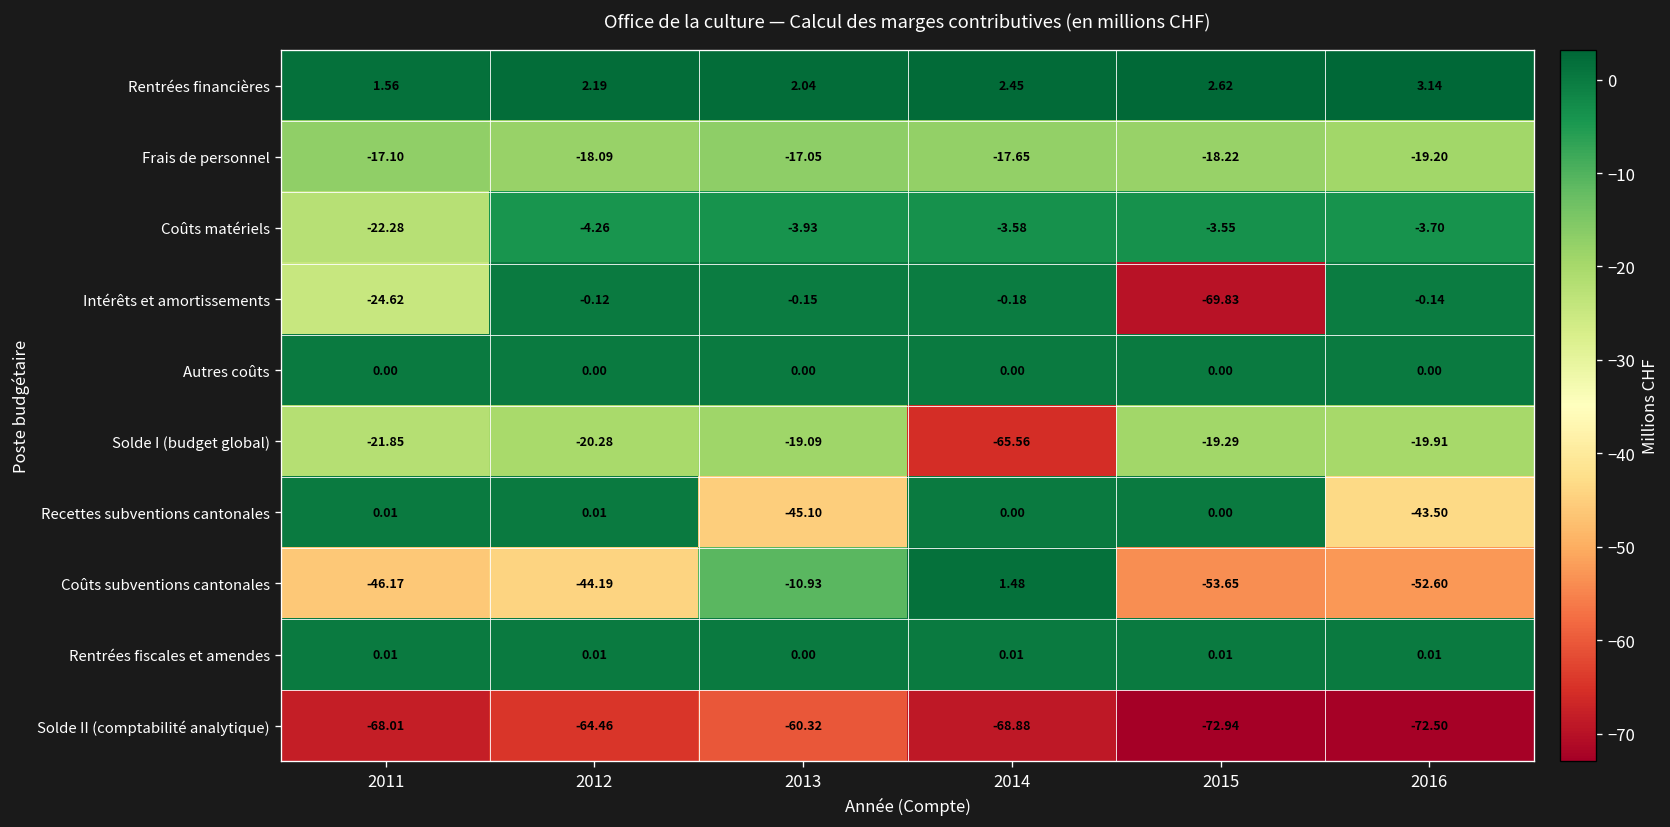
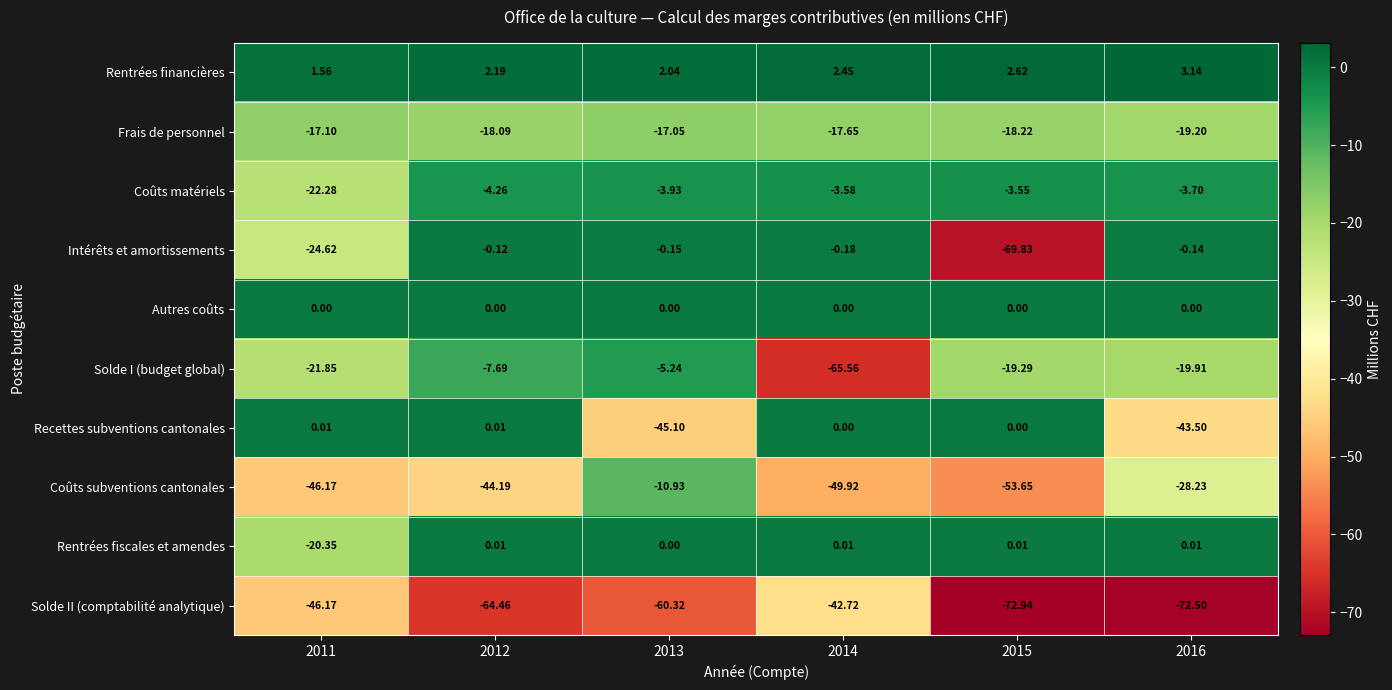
Solde I (budget global), 2012: -20.28 -> -7.69
Solde I (budget global), 2013: -19.09 -> -5.24
Coûts subventions cantonales, 2014: 1.48 -> -49.92
Coûts subventions cantonales, 2016: -52.60 -> -28.23
Rentrées fiscales et amendes, 2011: 0.01 -> -20.35
Solde II (comptabilité analytique), 2011: -68.01 -> -46.17
Solde II (comptabilité analytique), 2014: -68.88 -> -42.72
